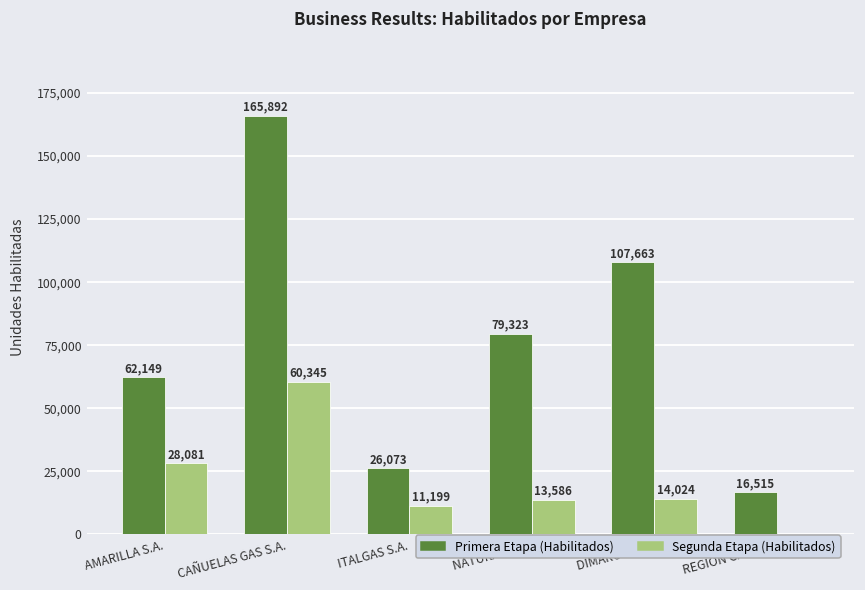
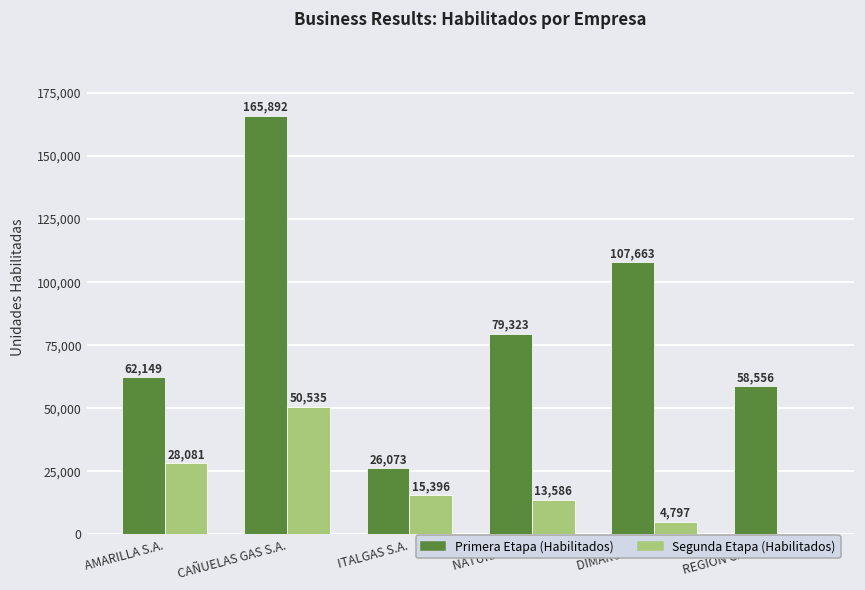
Segunda Etapa (Habilitados), CAÑUELAS GAS S.A.: 60,345 -> 50,535
Segunda Etapa (Habilitados), ITALGAS S.A.: 11,199 -> 15,396
Segunda Etapa (Habilitados), DIMARCO S.A.: 14,024 -> 4,797
Primera Etapa (Habilitados), REGION GAS S.A.: 16,515 -> 58,556
